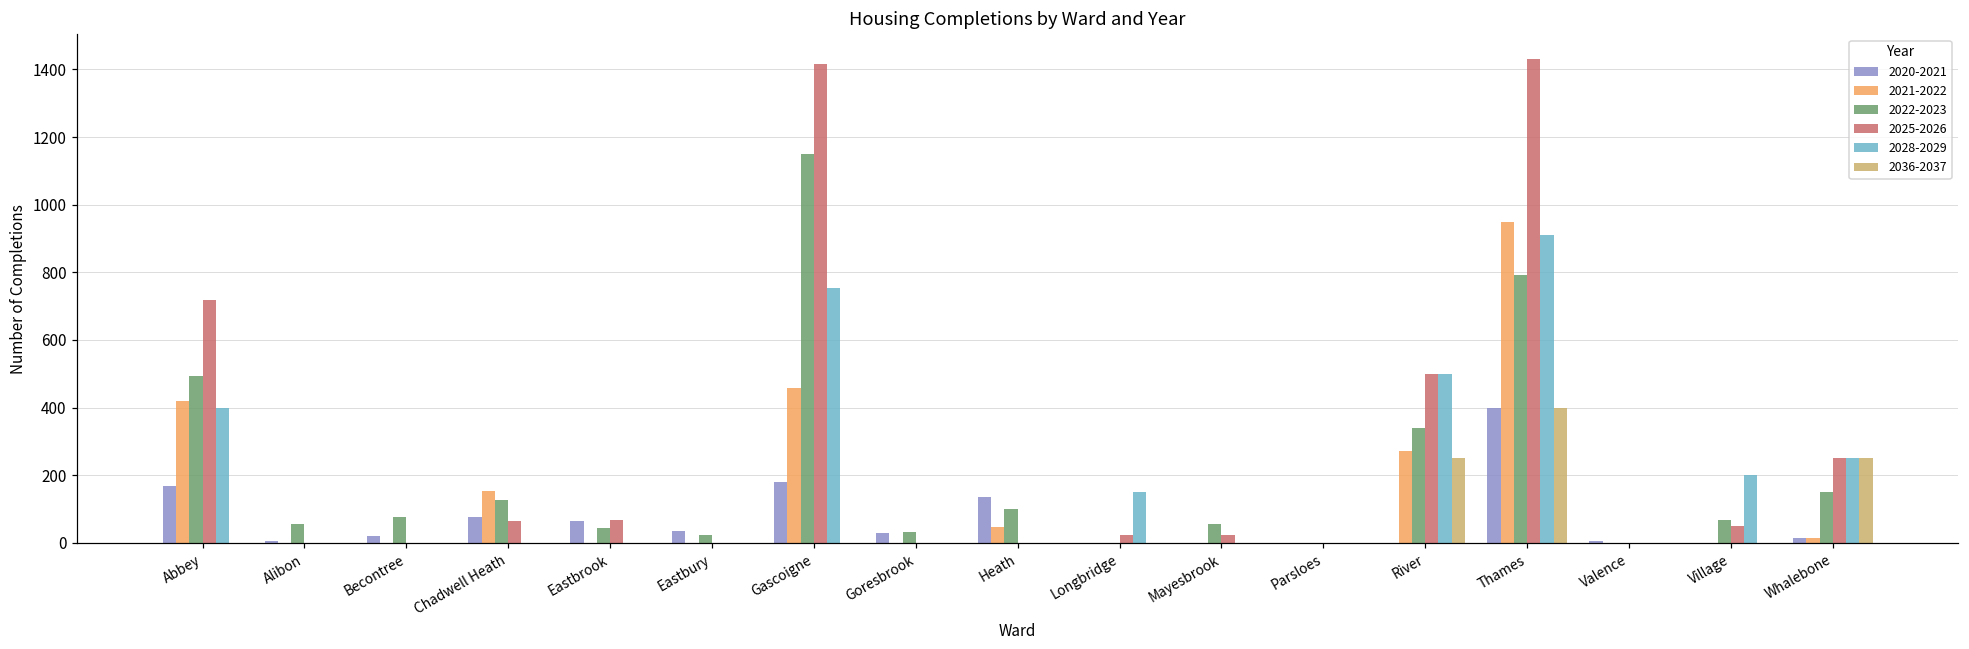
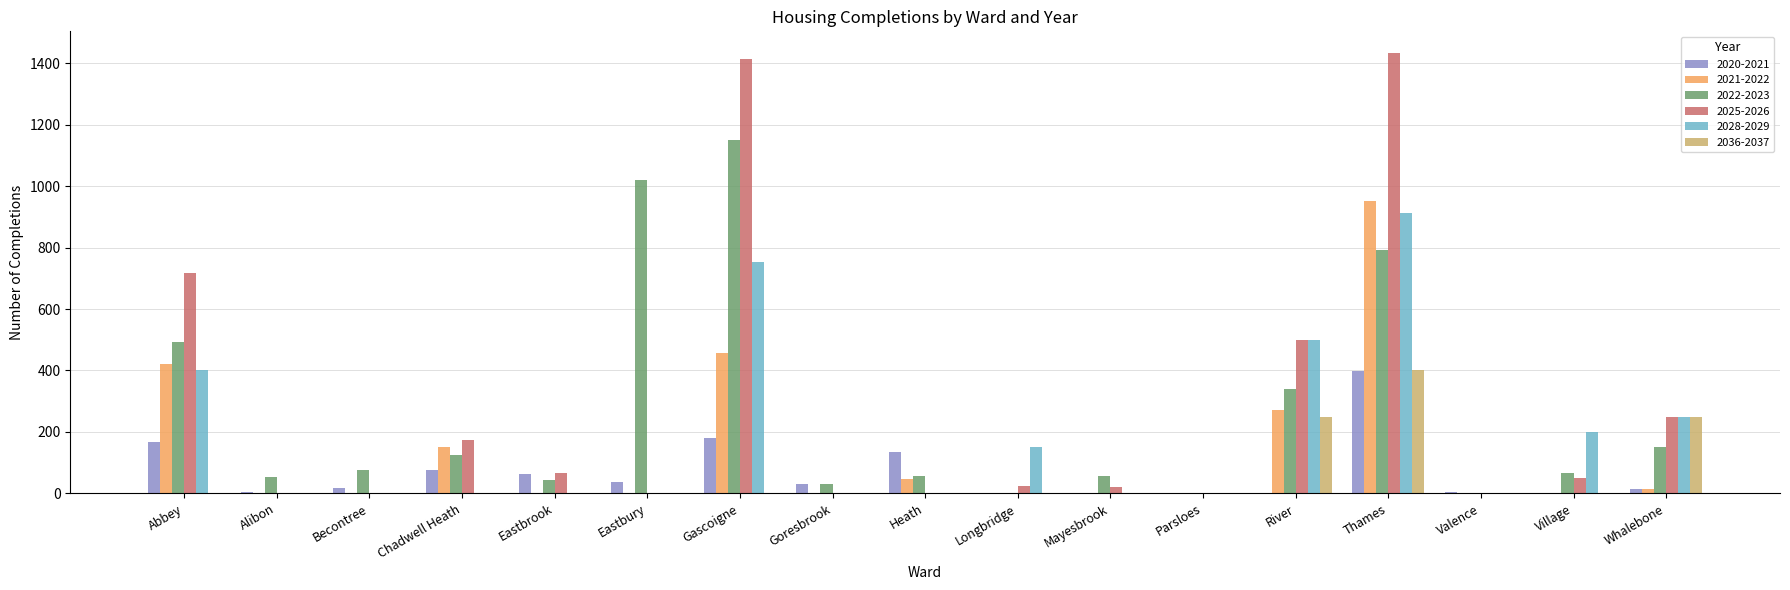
2025-2026, Chadwell Heath: 70 -> 170
2022-2023, Eastbury: 20 -> 1020
2022-2023, Heath: 100 -> 60
